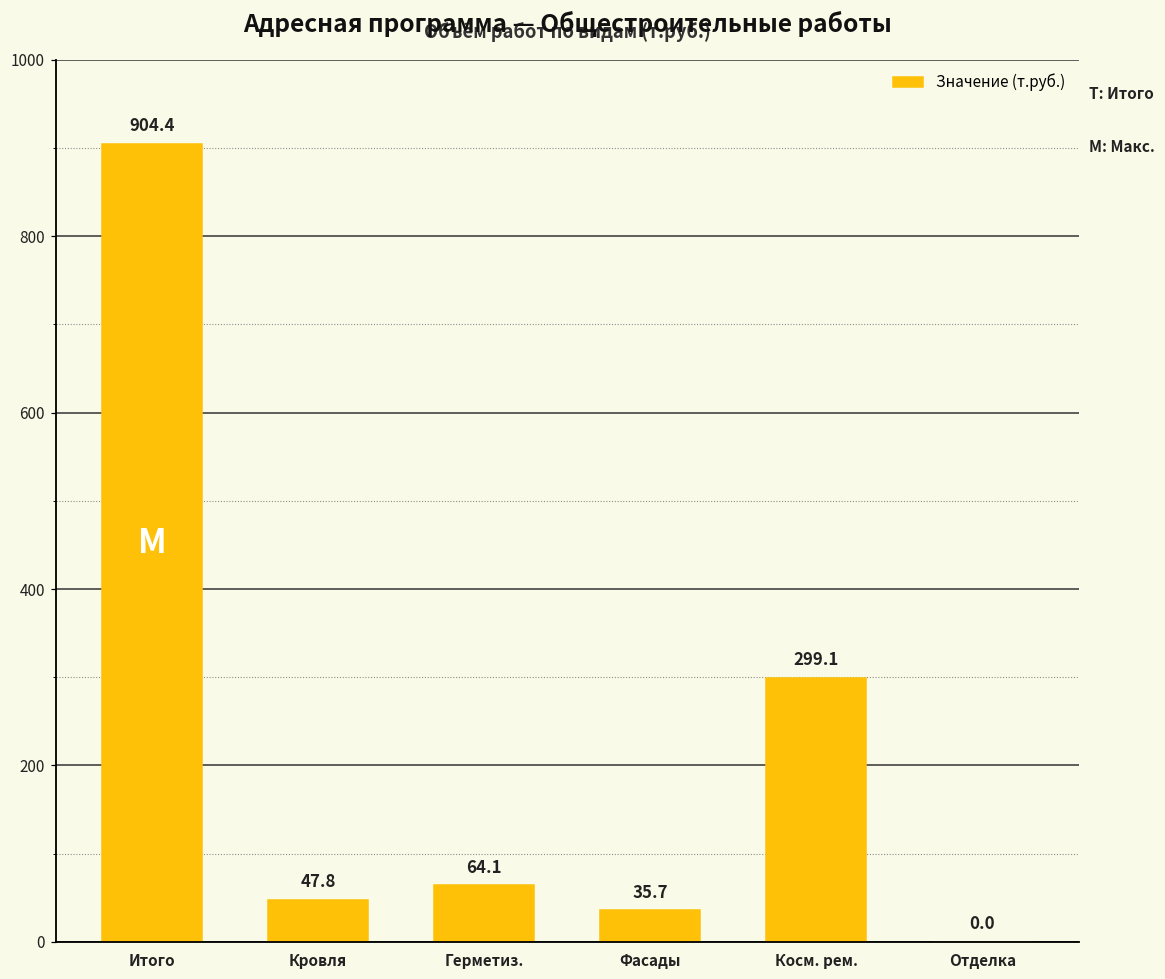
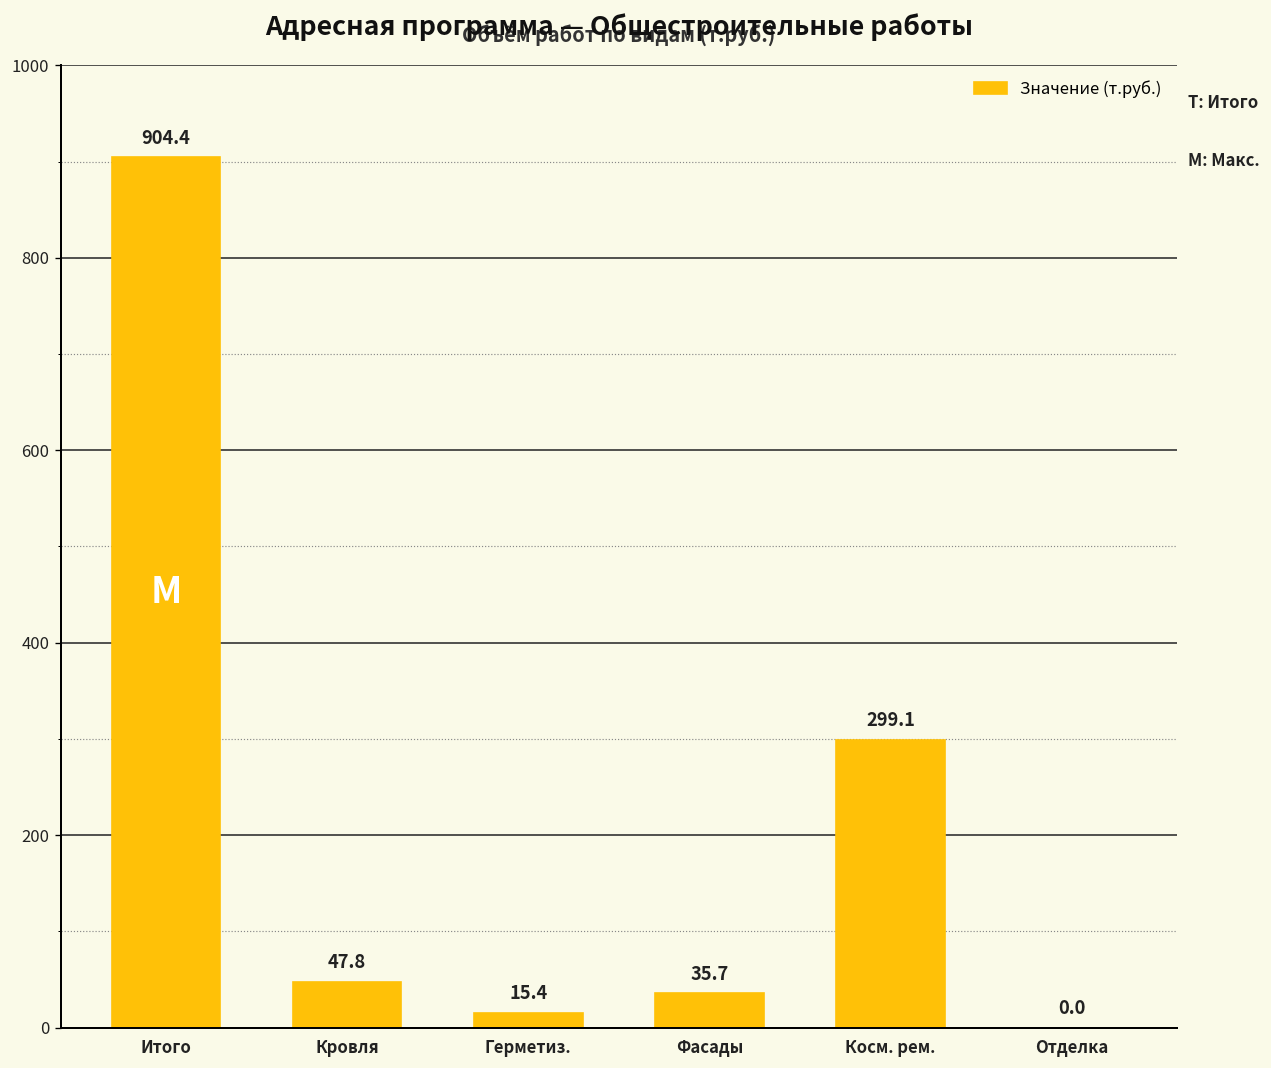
Герметиз.: 64.1 -> 15.4
